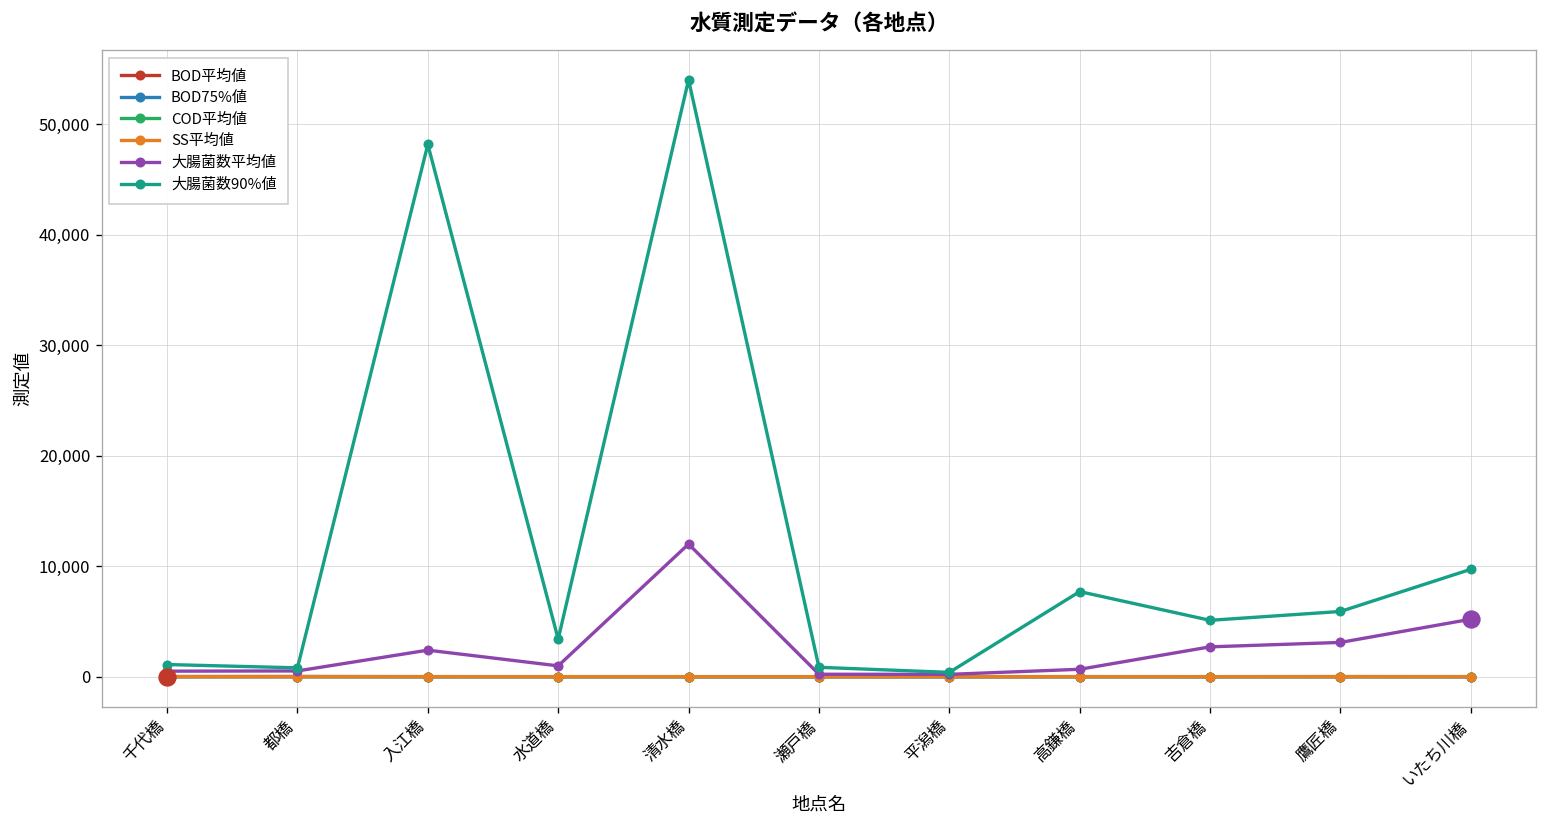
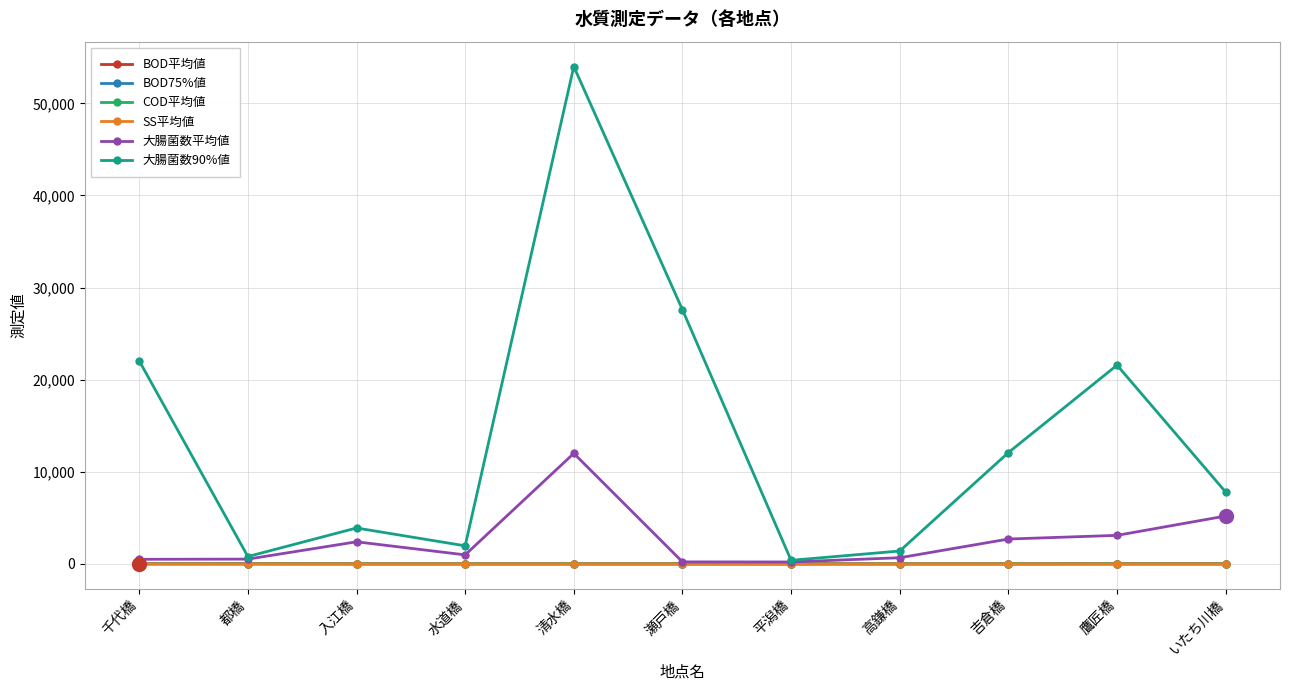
大腸菌数90%値, 千代橋: 1,000 -> 22,000
大腸菌数90%値, 入江橋: 48,000 -> 4,000
大腸菌数90%値, 水道橋: 3,000 -> 2,000
大腸菌数90%値, 瀬戸橋: 1,000 -> 28,000
大腸菌数90%値, 高鎌橋: 8,000 -> 1,000
大腸菌数90%値, 吉倉橋: 5,000 -> 12,000
大腸菌数90%値, 鷹匠橋: 6,000 -> 22,000
大腸菌数90%値, いたち川橋: 10,000 -> 8,000
